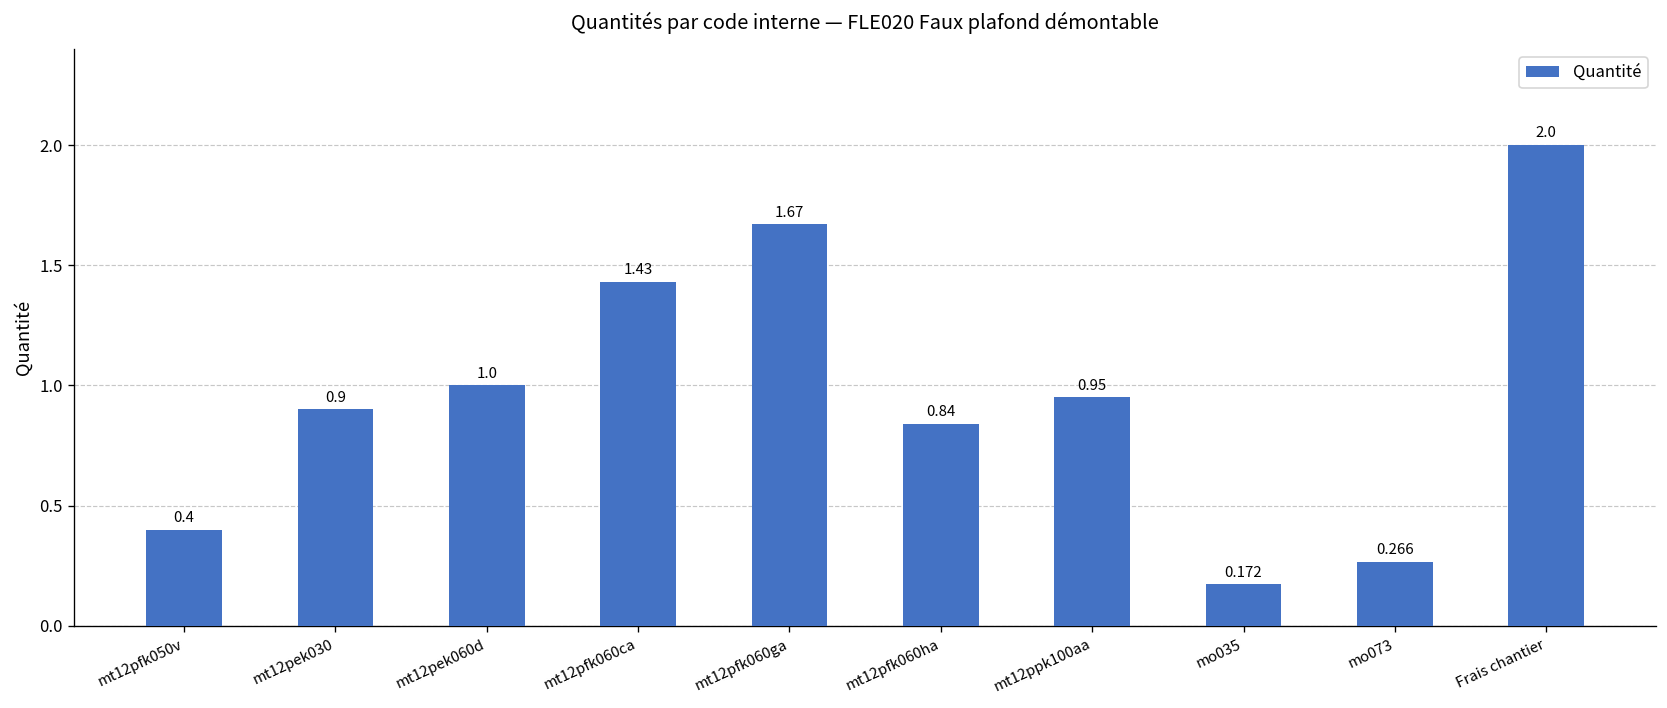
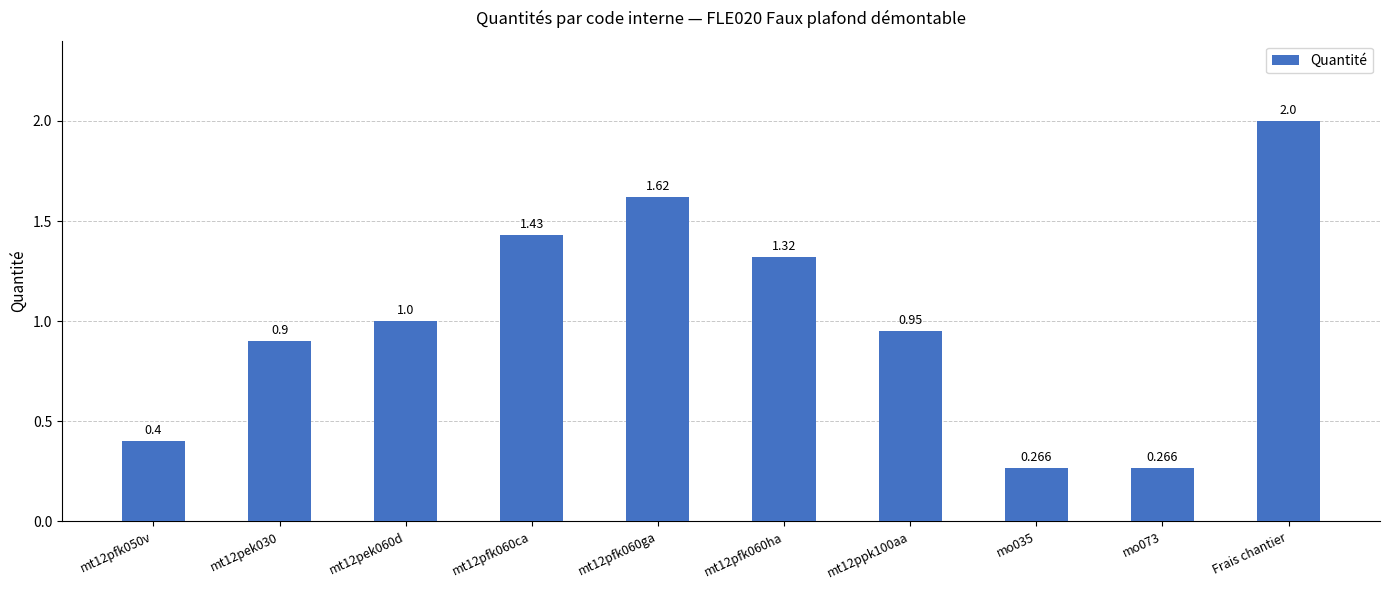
mt12pfk060ga: 1.67 -> 1.62
mt12pfk060ha: 0.84 -> 1.32
mo035: 0.172 -> 0.266
